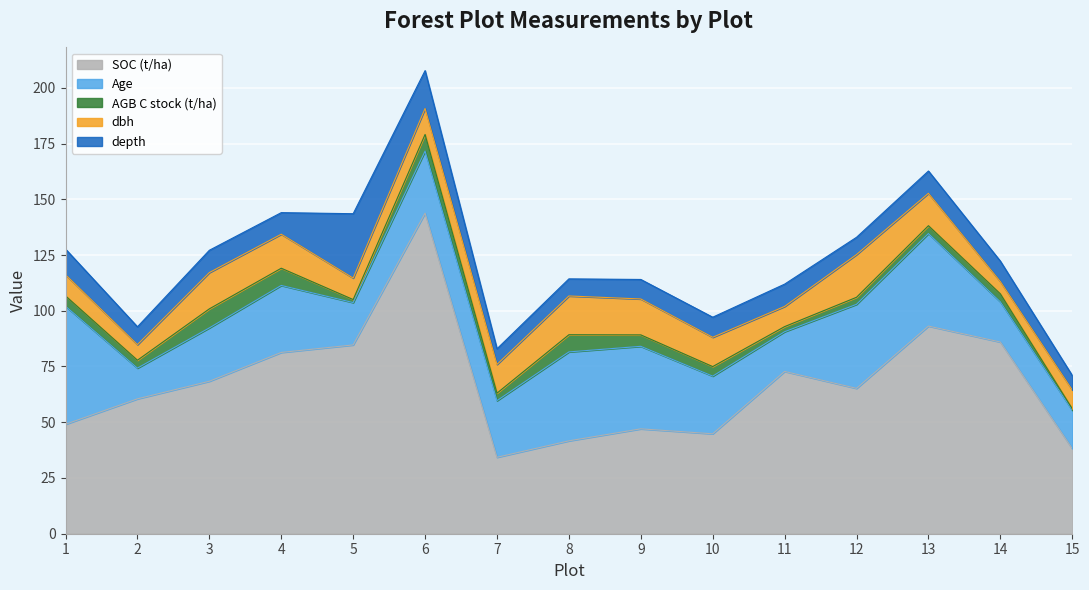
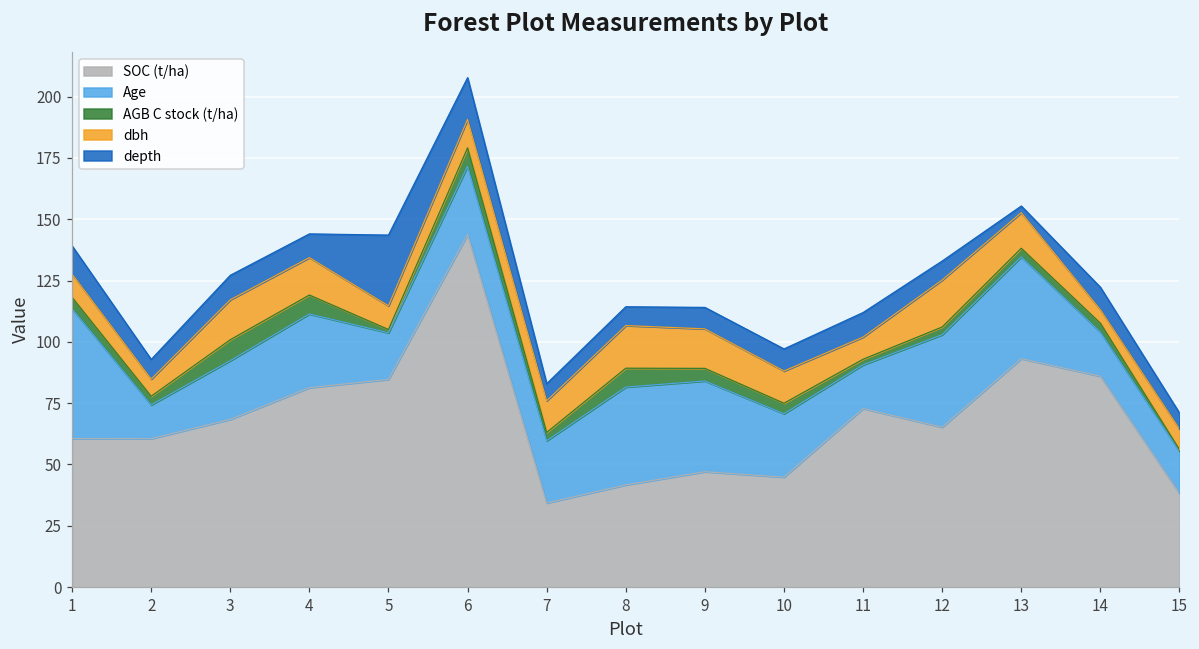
SOC (t/ha), 1: 49 -> 61
depth, 13: 10 -> 3
